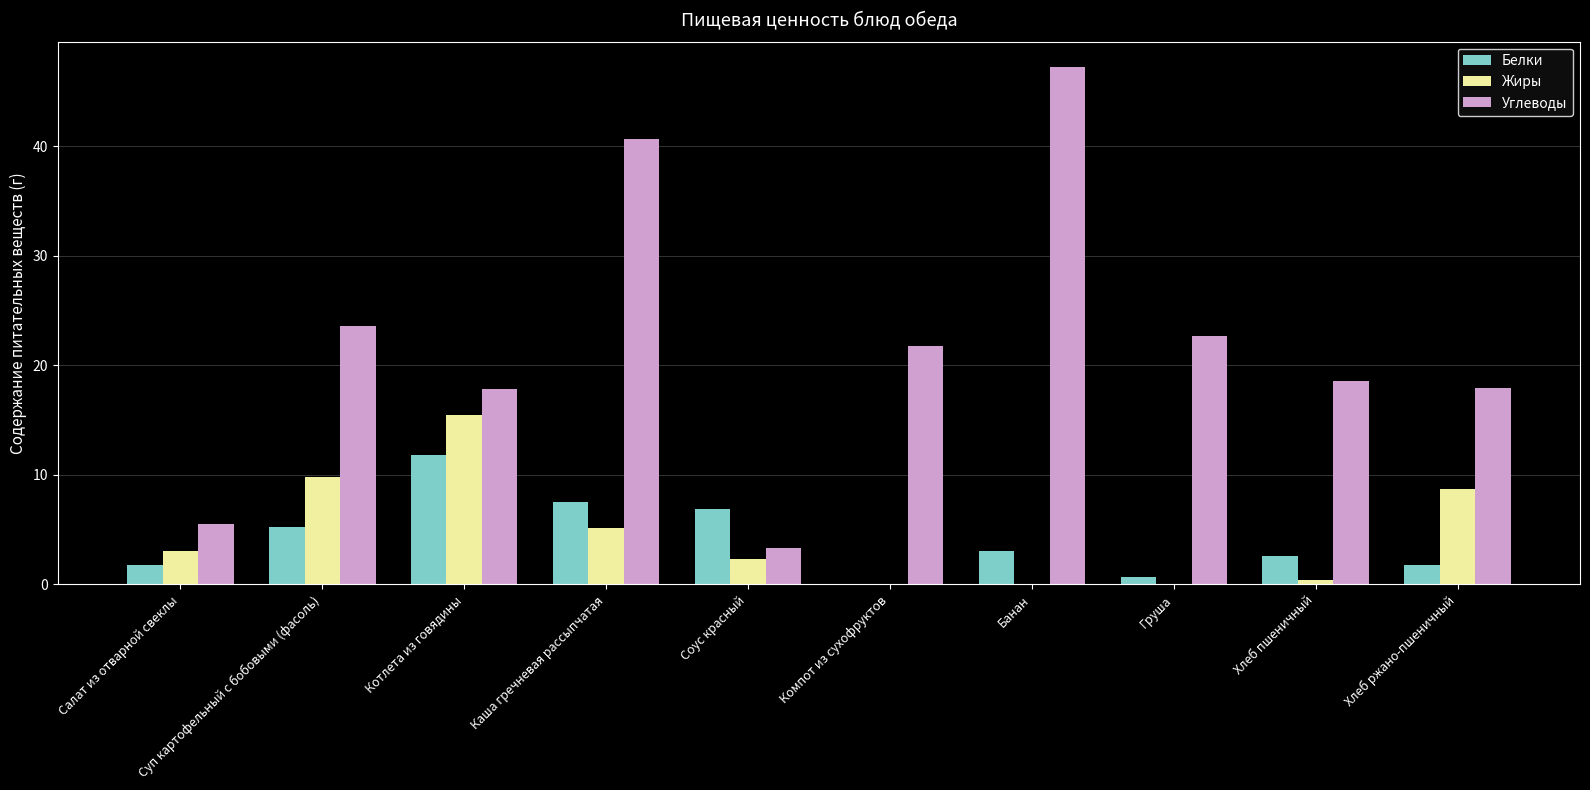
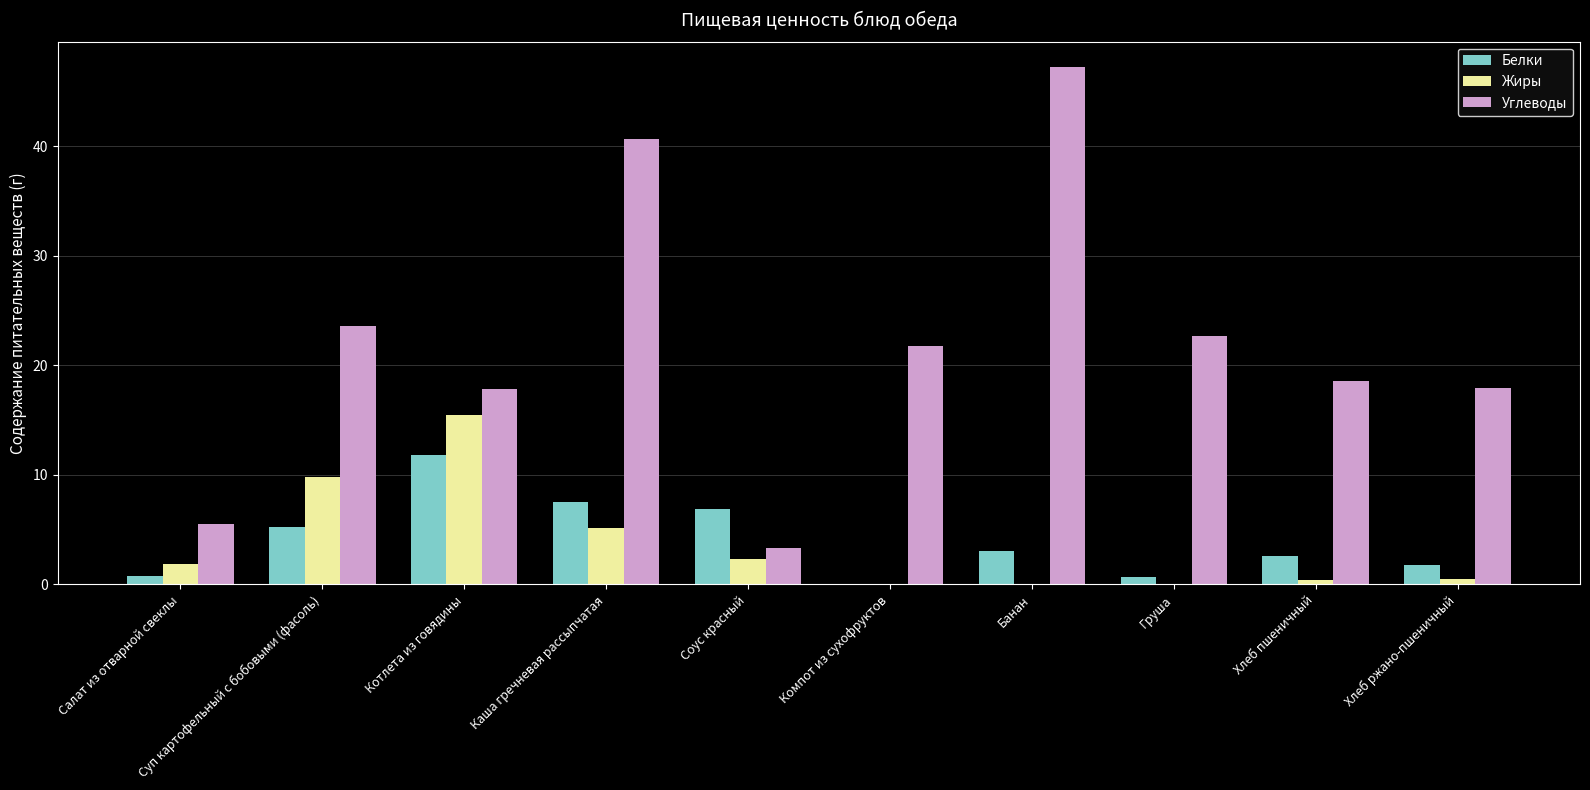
Белки, Салат из отварной свеклы: 1.8 -> 0.8
Жиры, Салат из отварной свеклы: 3.0 -> 1.9
Жиры, Хлеб ржано-пшеничный: 8.7 -> 0.5
